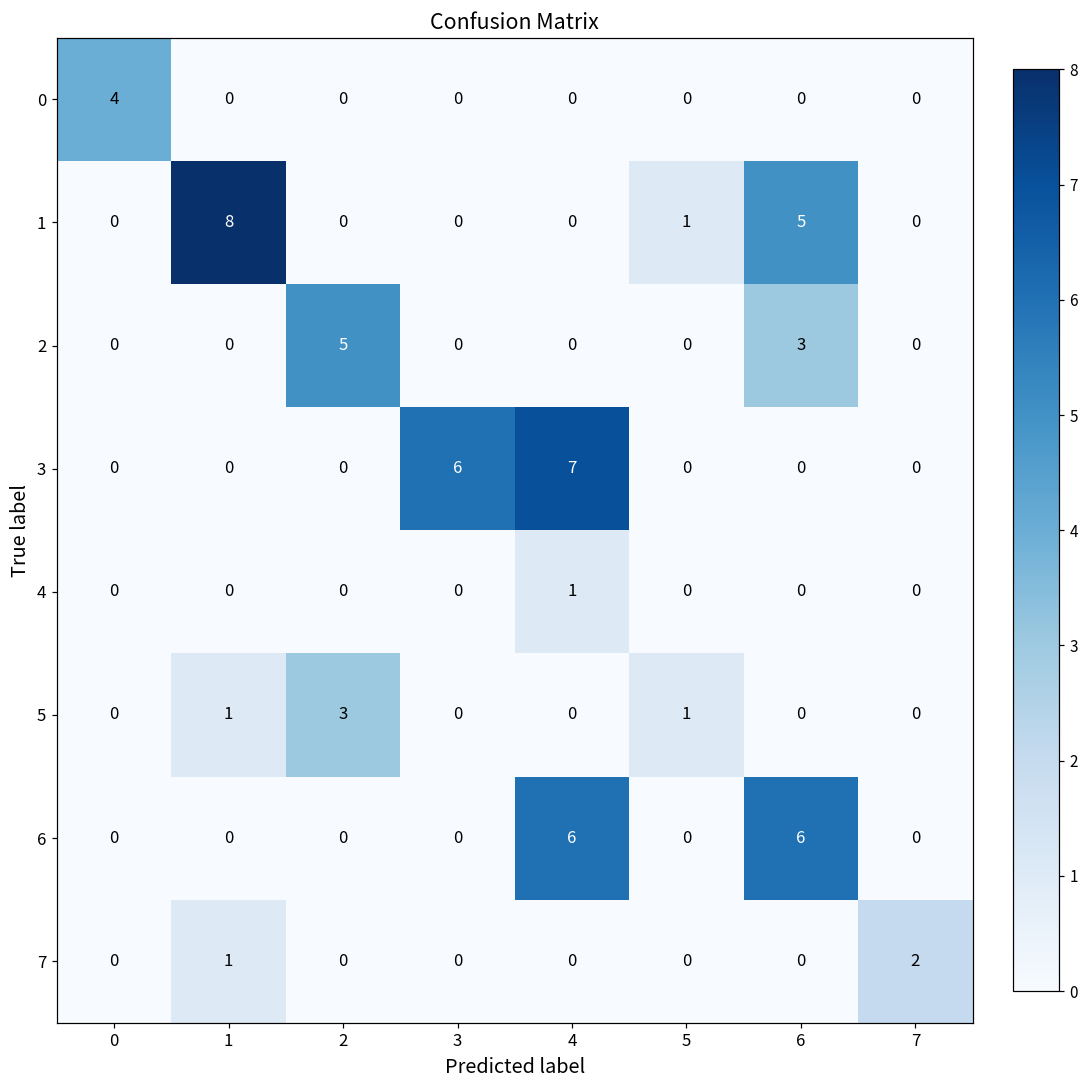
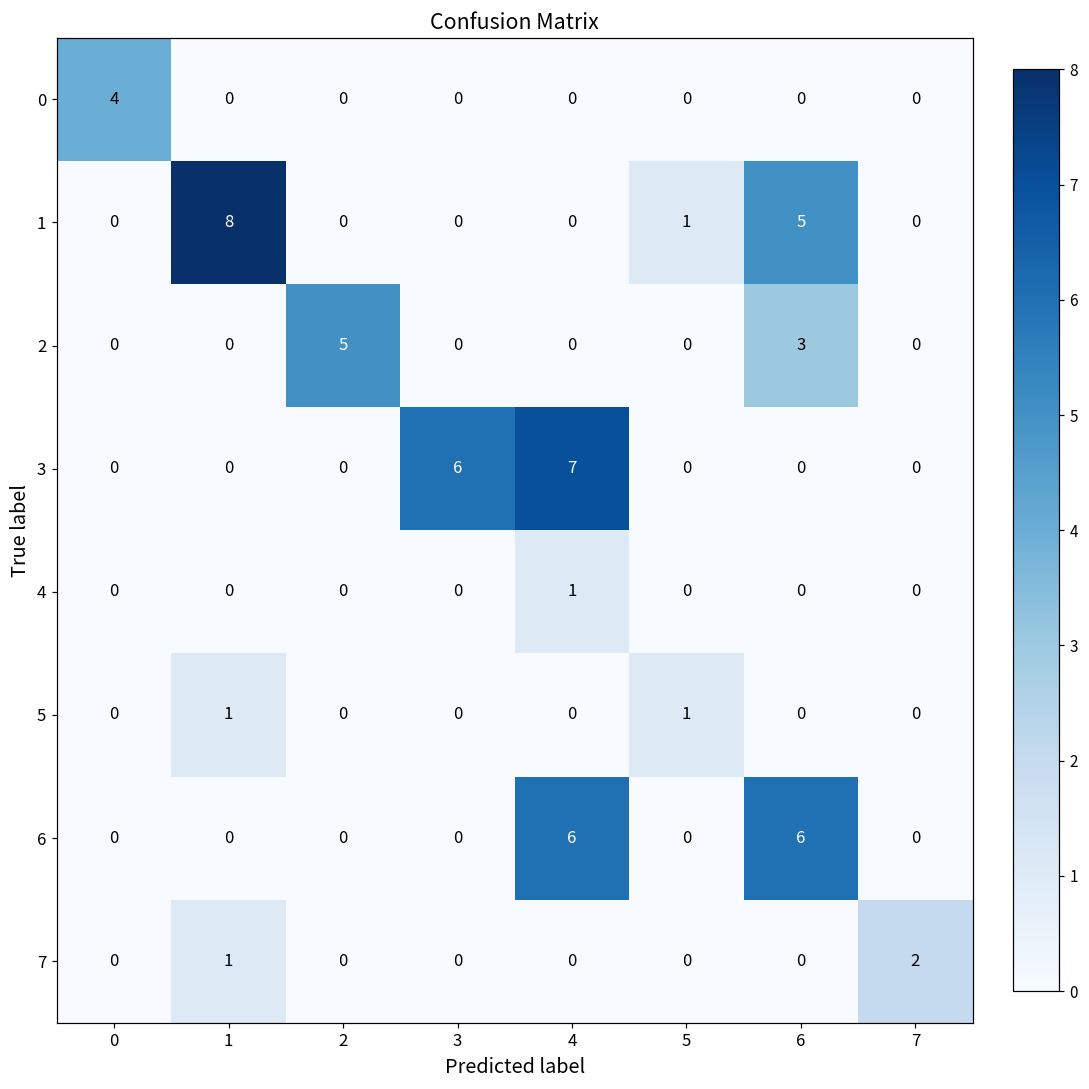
5, 2: 3 -> 0
